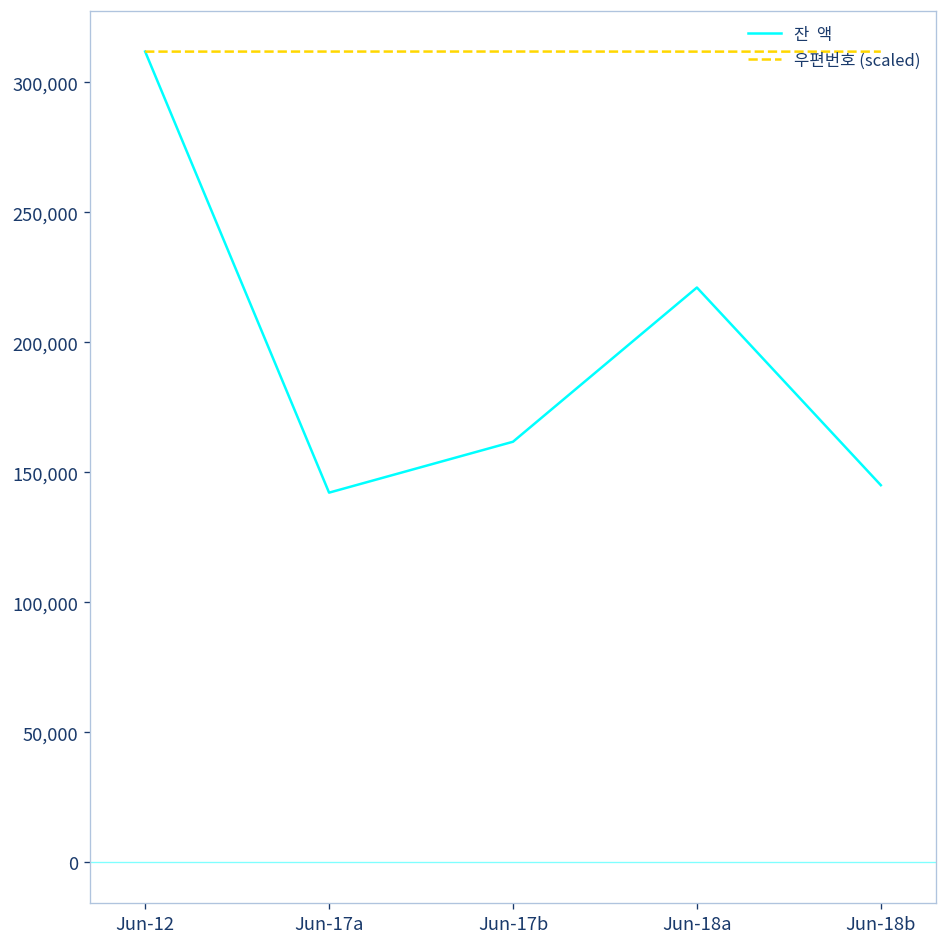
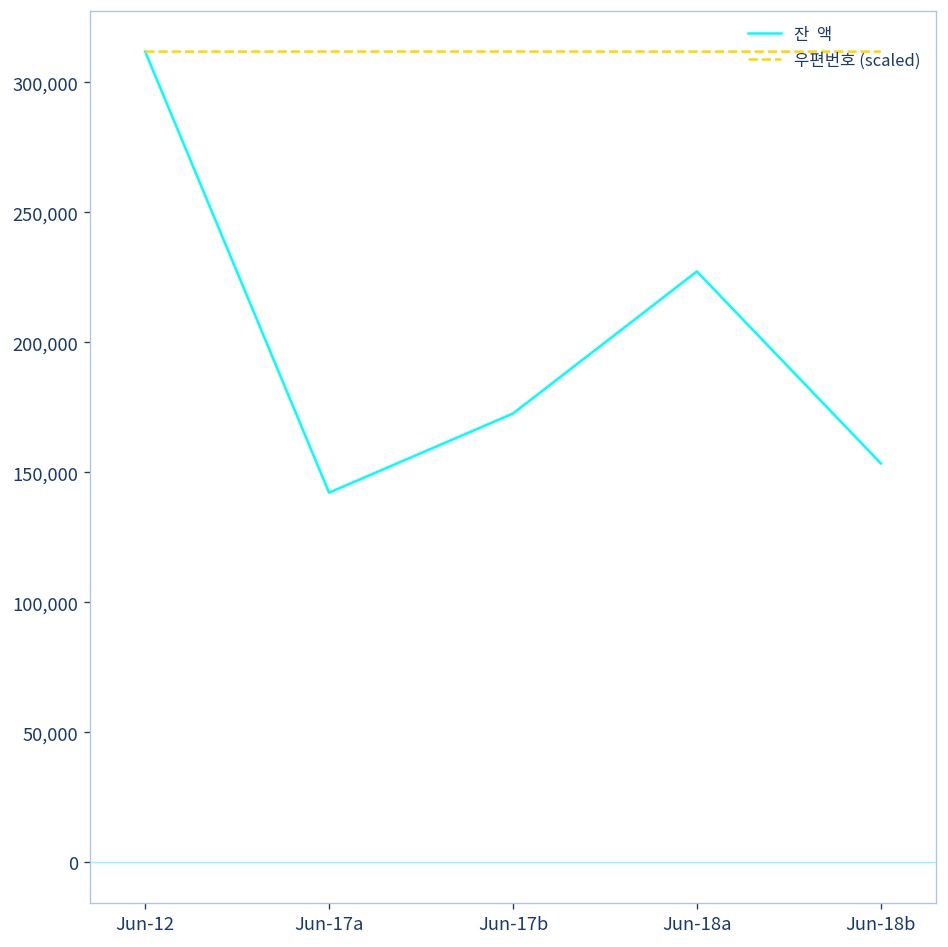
잔 액, Jun-17b: 162,000 -> 173,000
잔 액, Jun-18a: 221,000 -> 227,000
잔 액, Jun-18b: 145,000 -> 153,000
